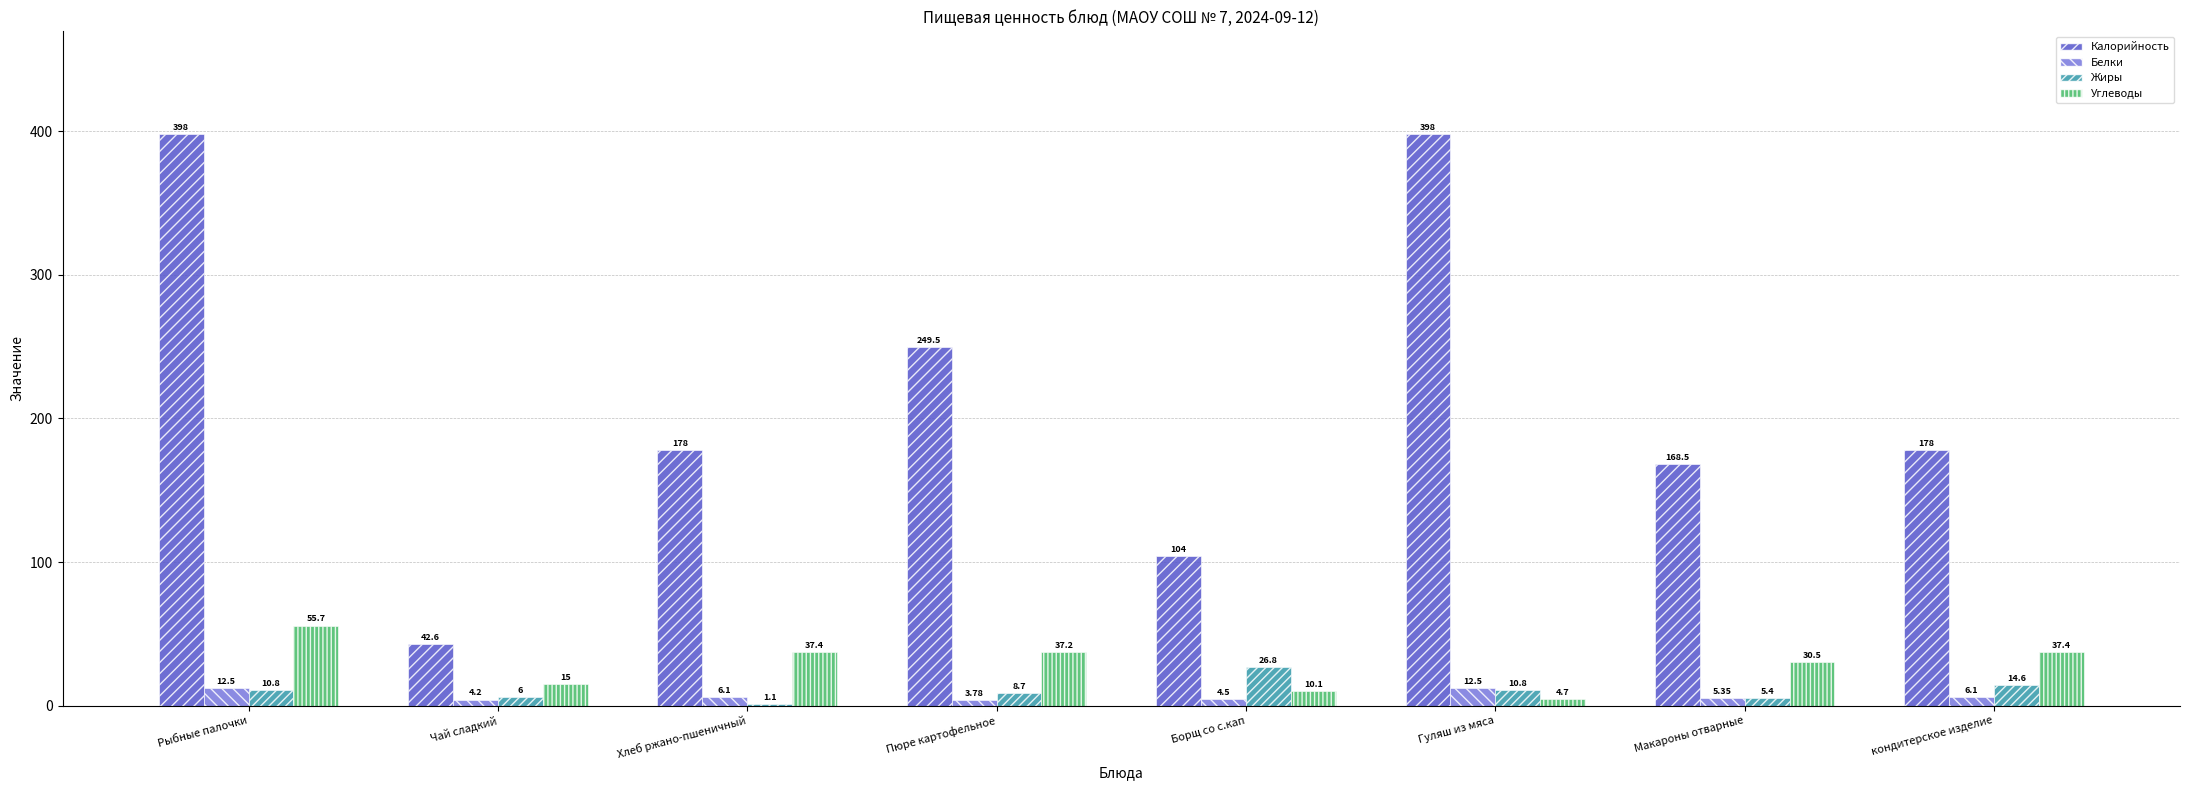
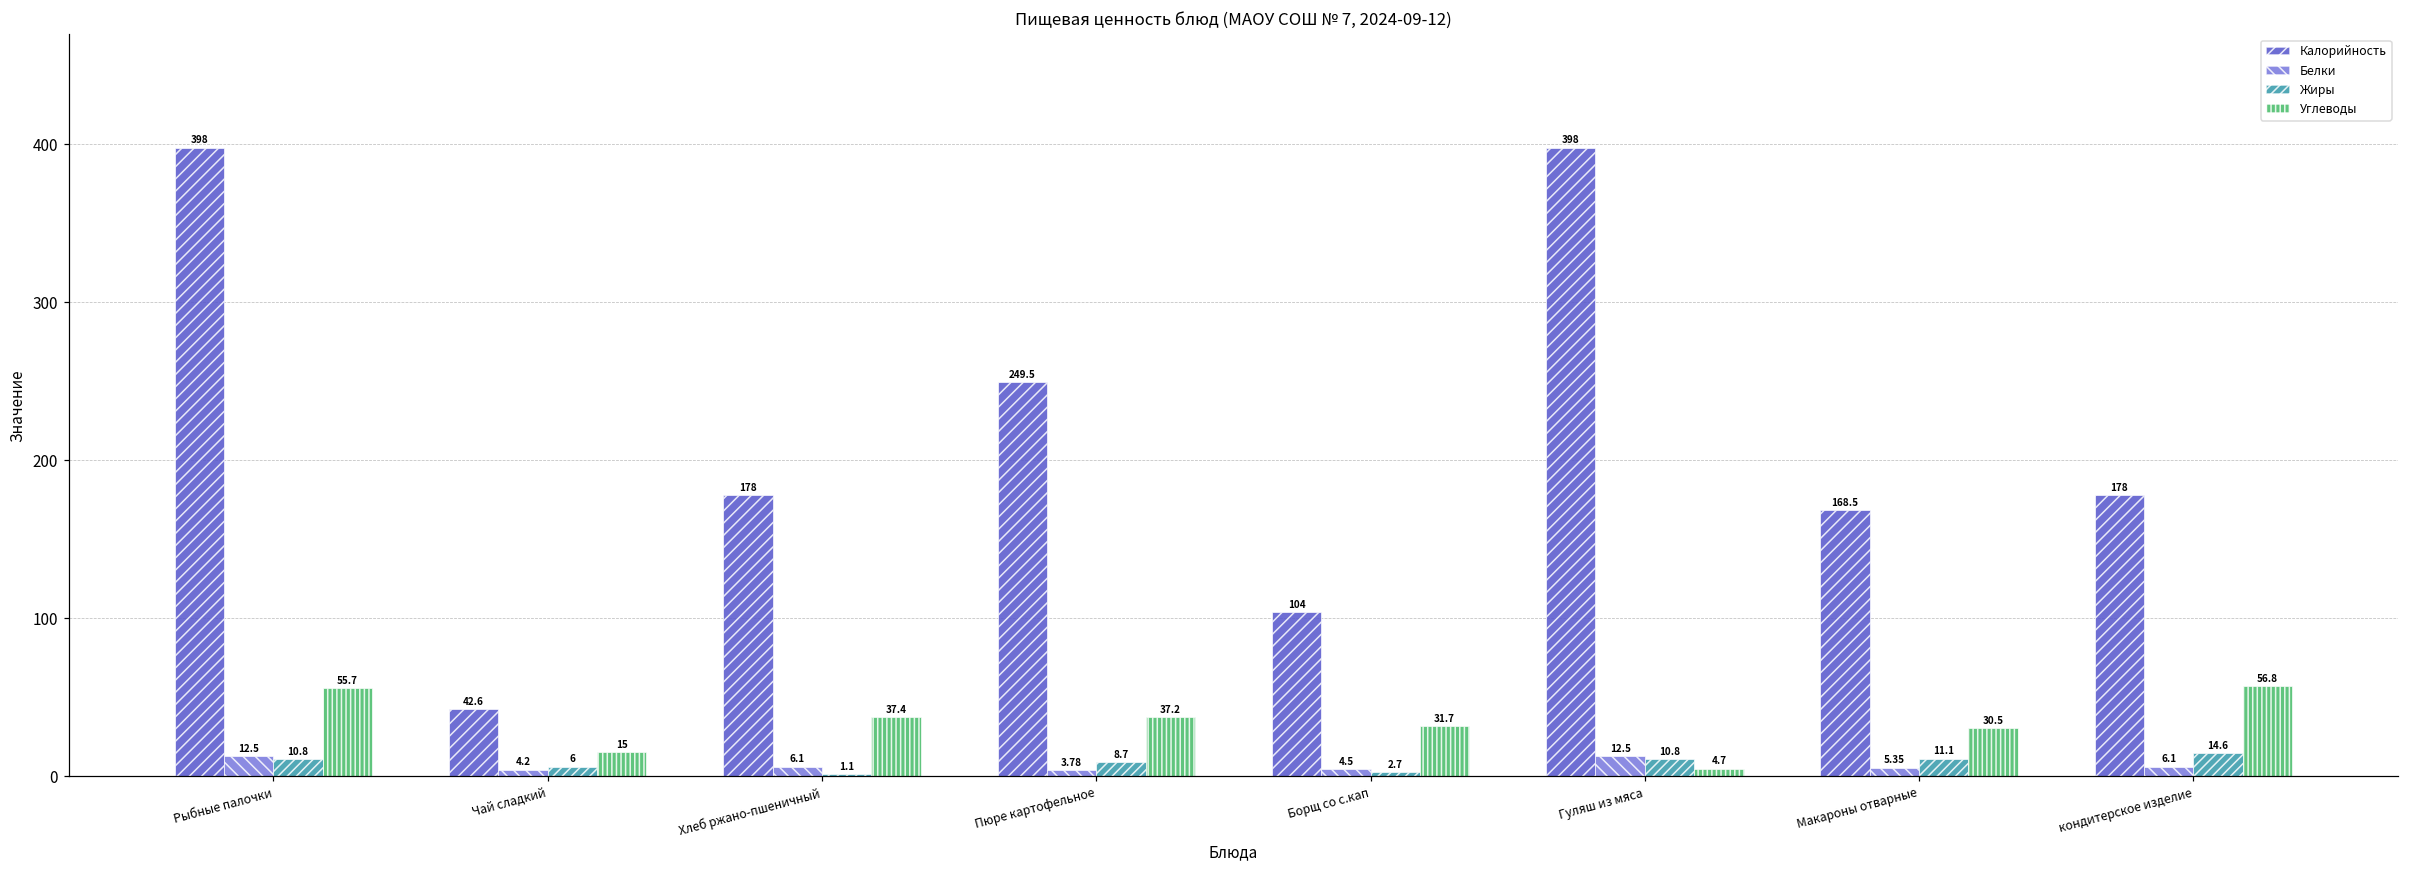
Жиры, Борщ со с.кап: 26.8 -> 2.7
Углеводы, Борщ со с.кап: 10.1 -> 31.7
Жиры, Макароны отварные: 5.4 -> 11.1
Углеводы, кондитерское изделие: 37.4 -> 56.8
